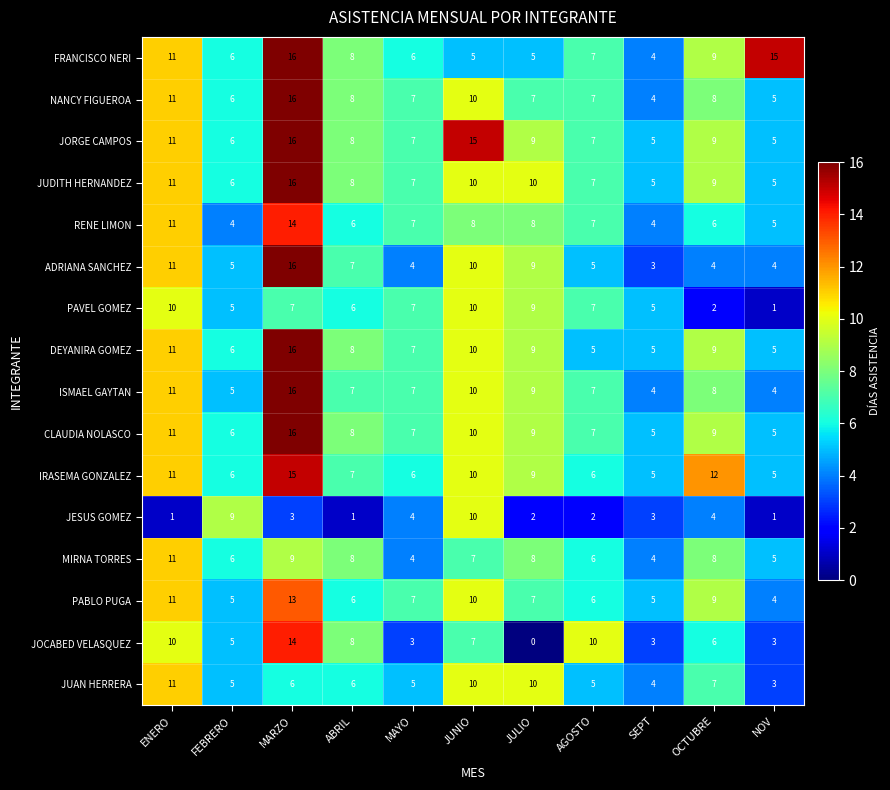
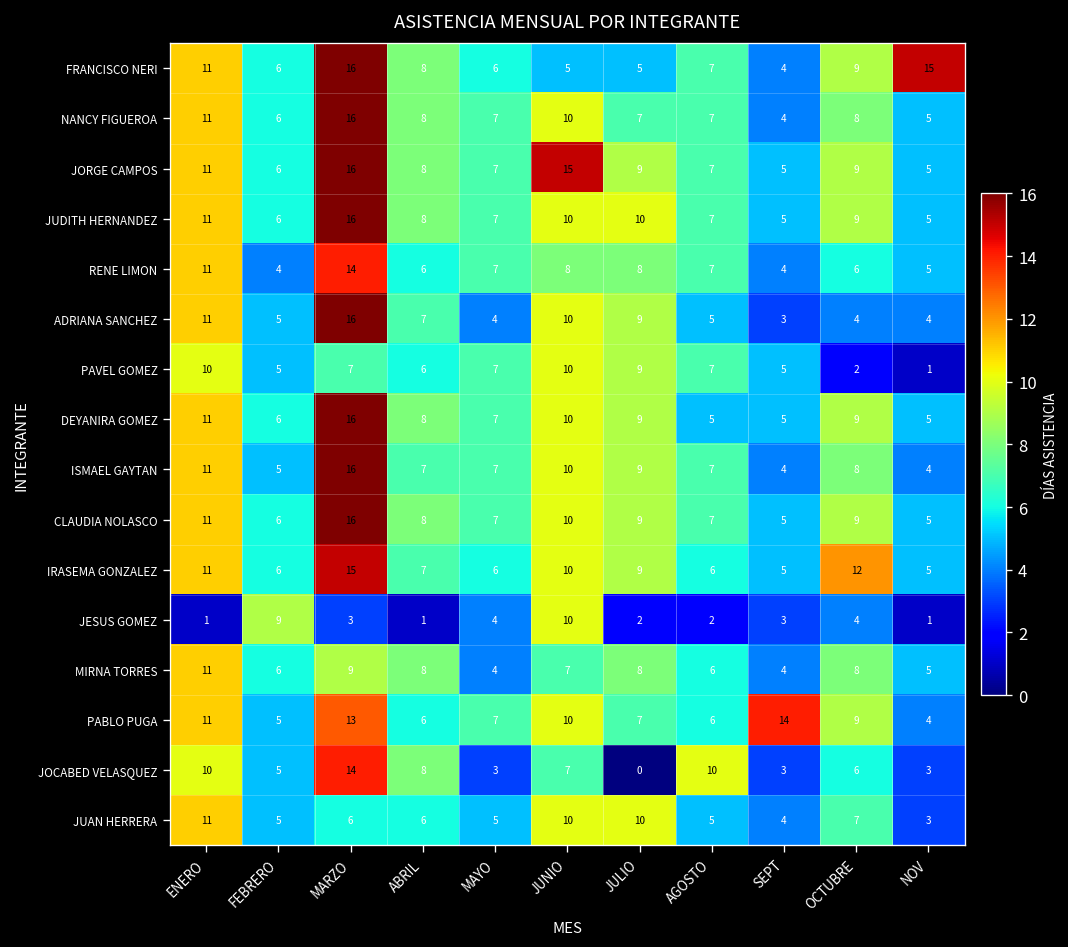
PABLO PUGA, SEPT: 5 -> 14
